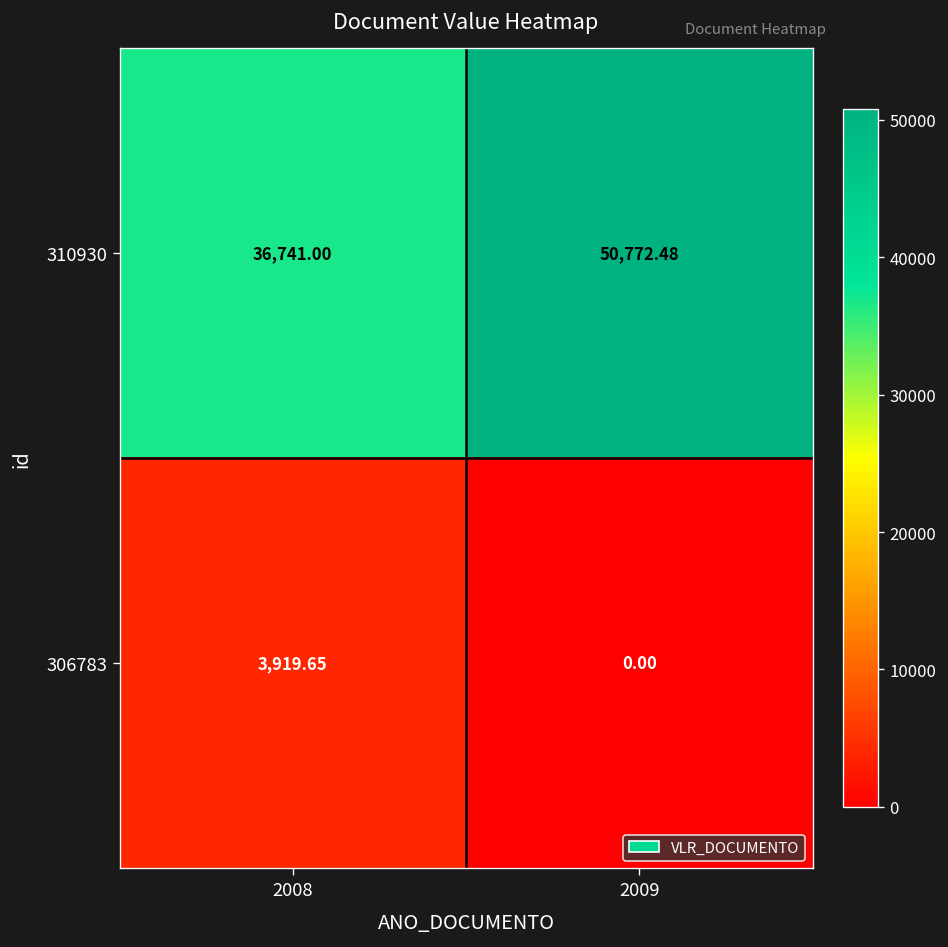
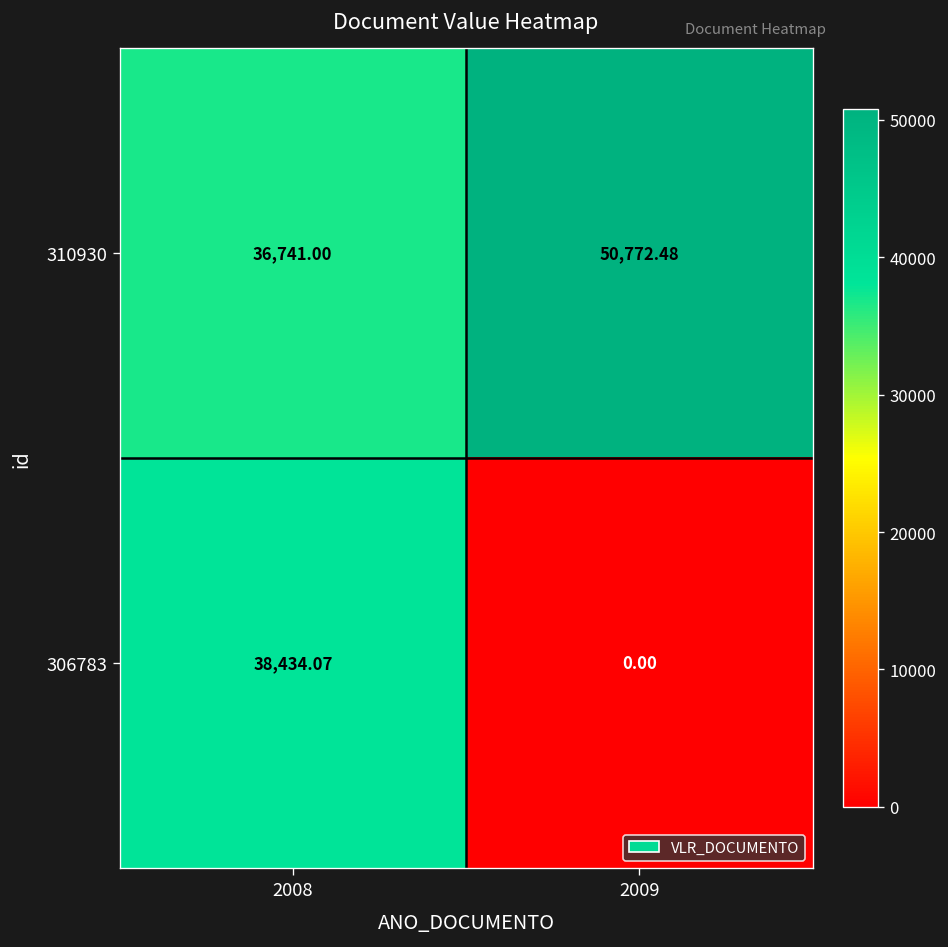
306783, 2008: 3,919.65 -> 38,434.07
